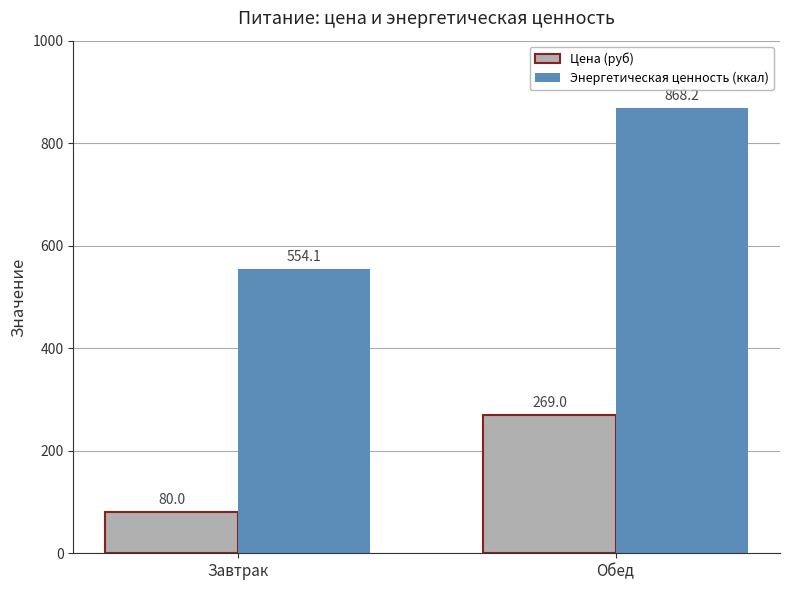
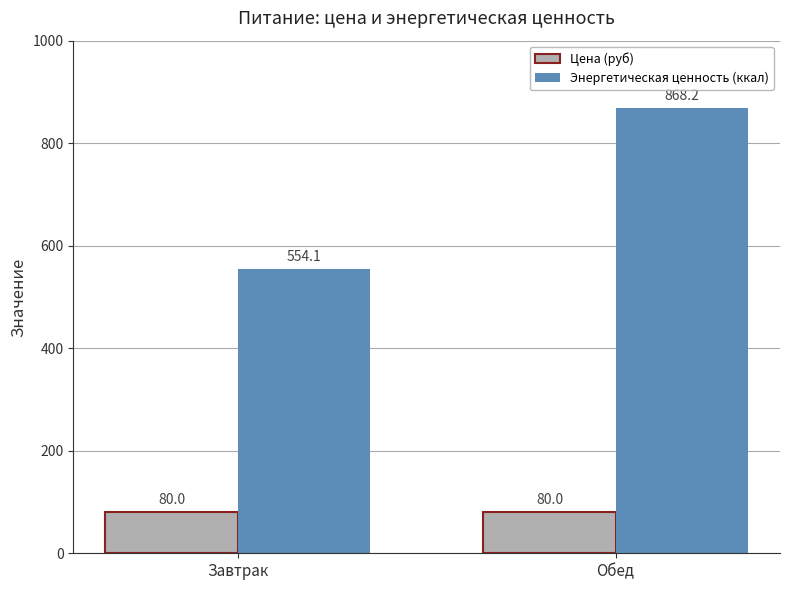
Цена (руб), Обед: 269.0 -> 80.0
